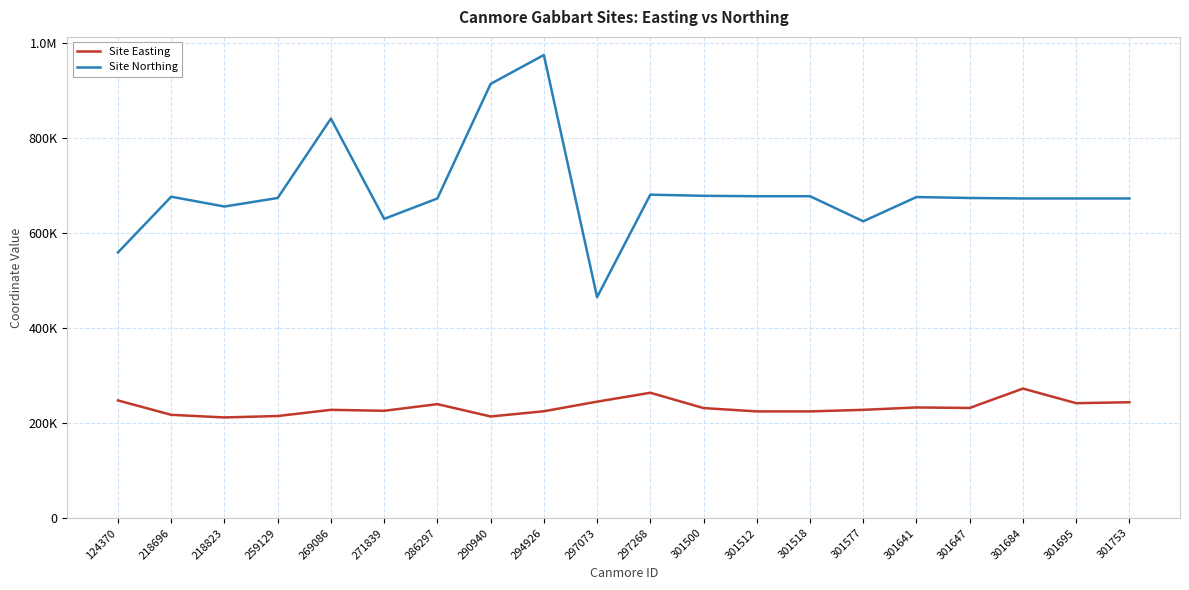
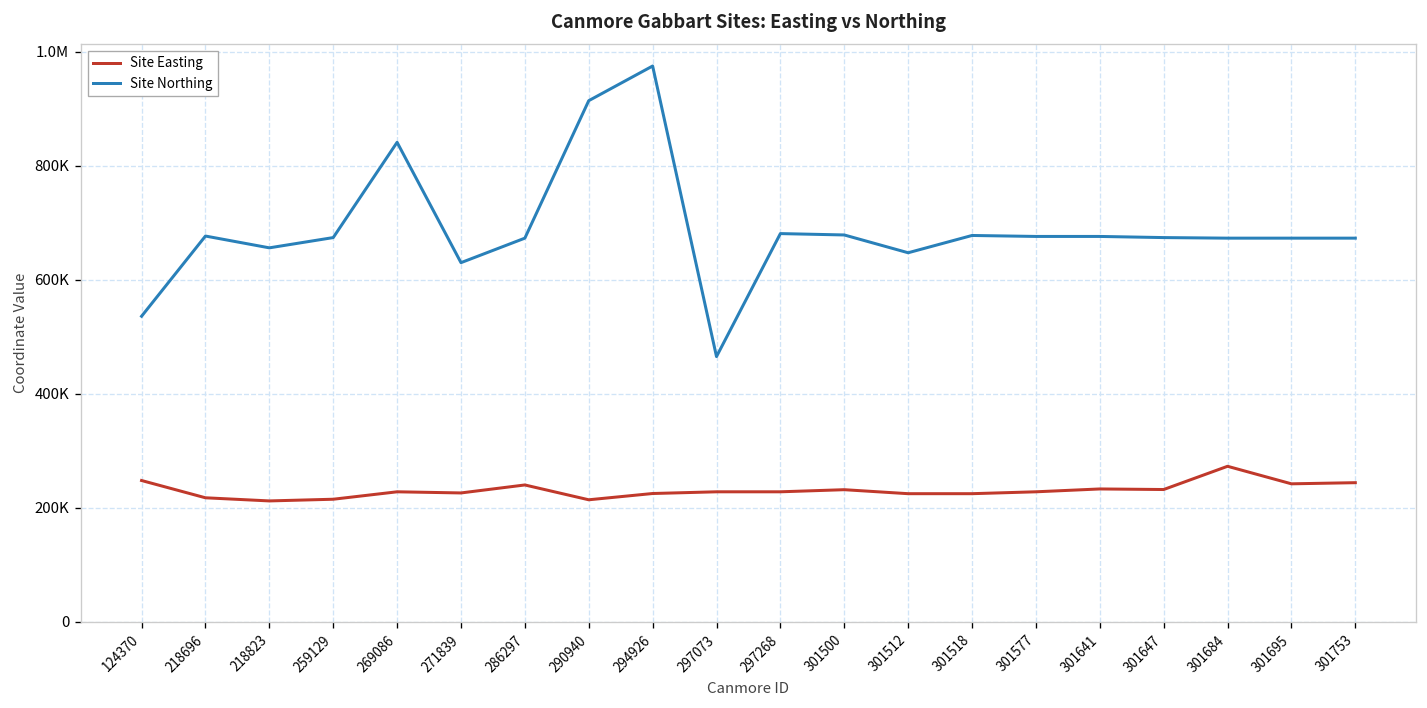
Site Northing, 124370: 560000 -> 540000
Site Easting, 297073: 250000 -> 230000
Site Easting, 297268: 260000 -> 230000
Site Northing, 301512: 680000 -> 650000
Site Northing, 301577: 620000 -> 680000
